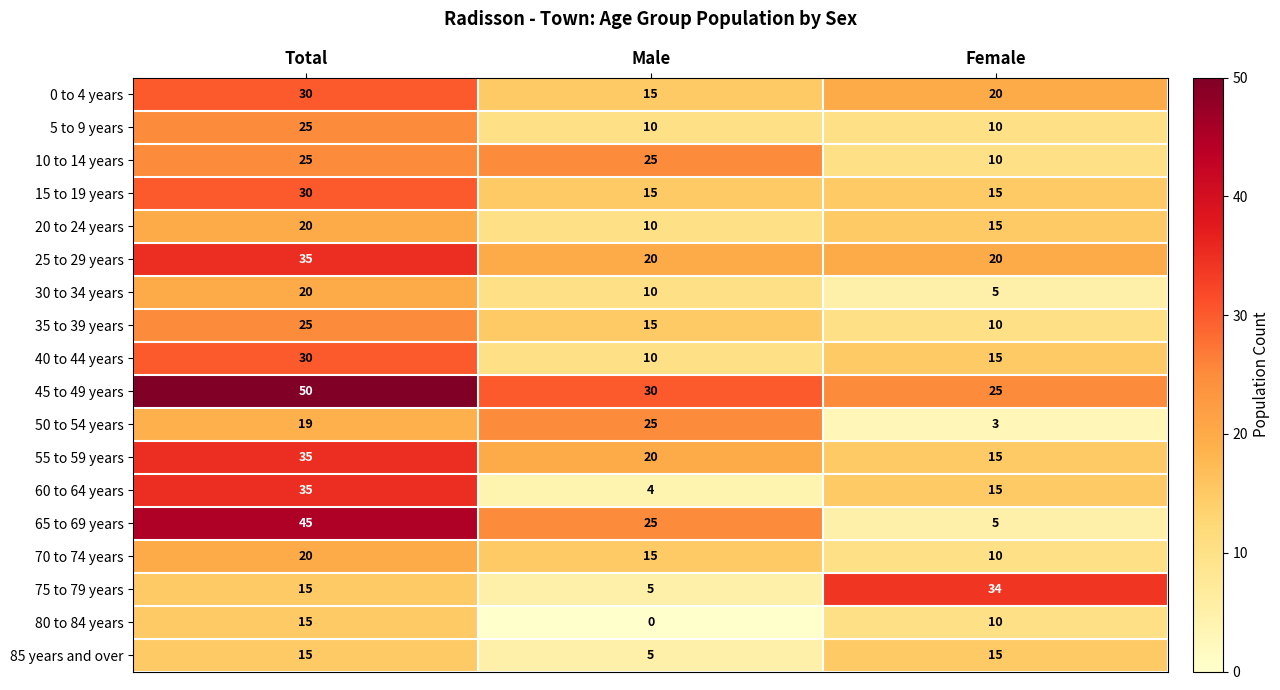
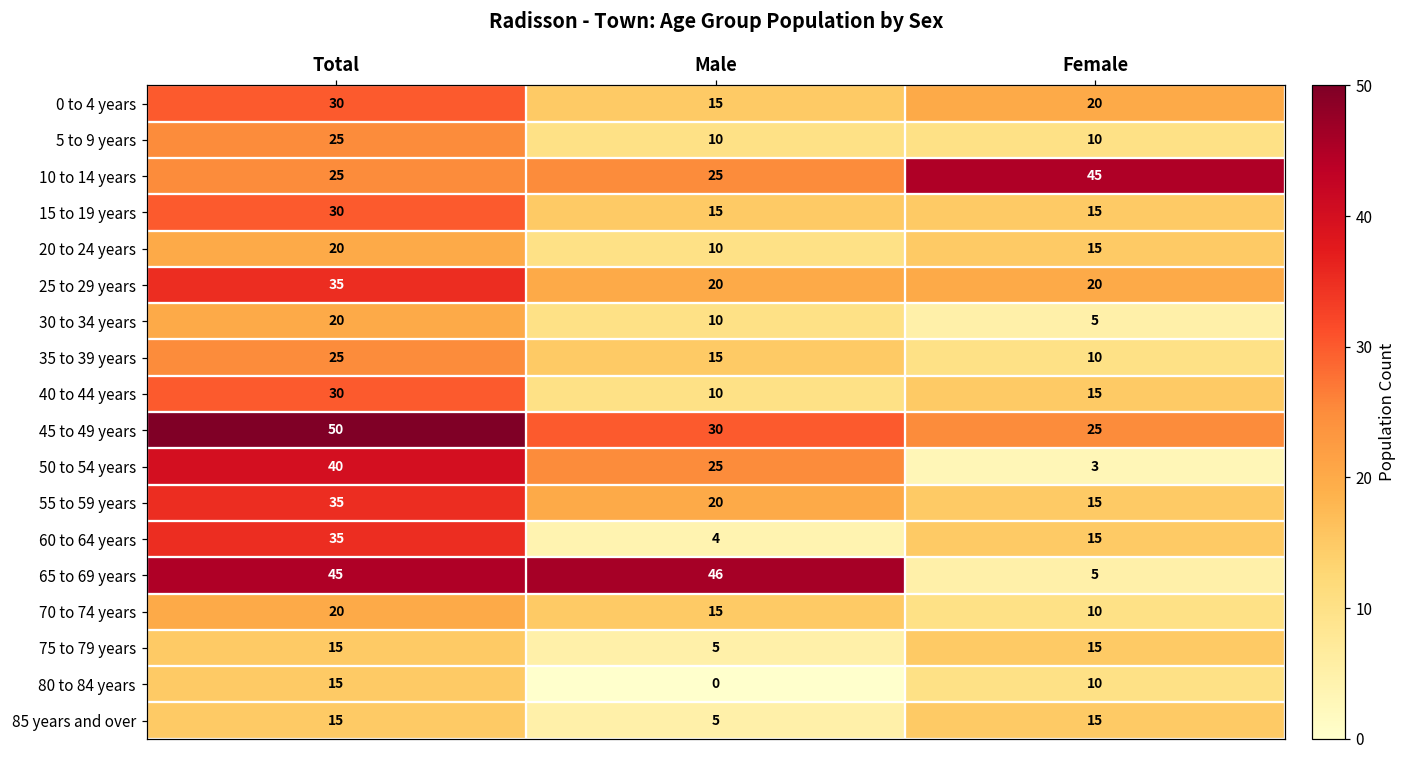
10 to 14 years, Female: 10 -> 45
50 to 54 years, Total: 19 -> 40
65 to 69 years, Male: 25 -> 46
75 to 79 years, Female: 34 -> 15
